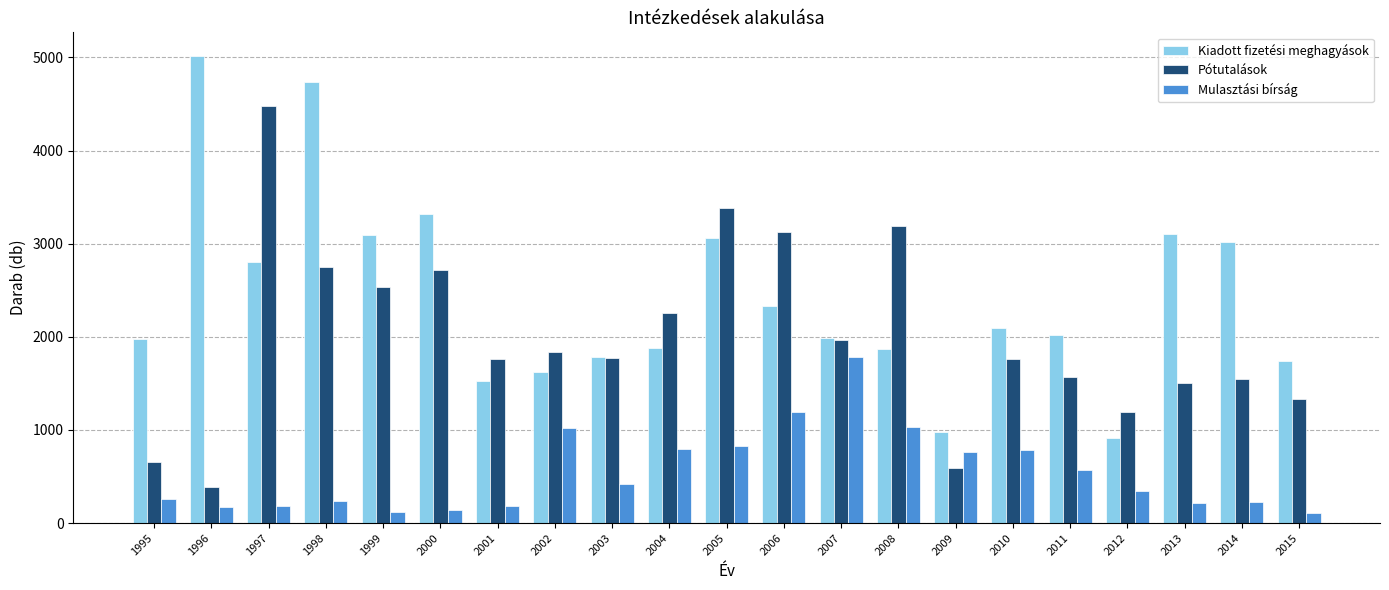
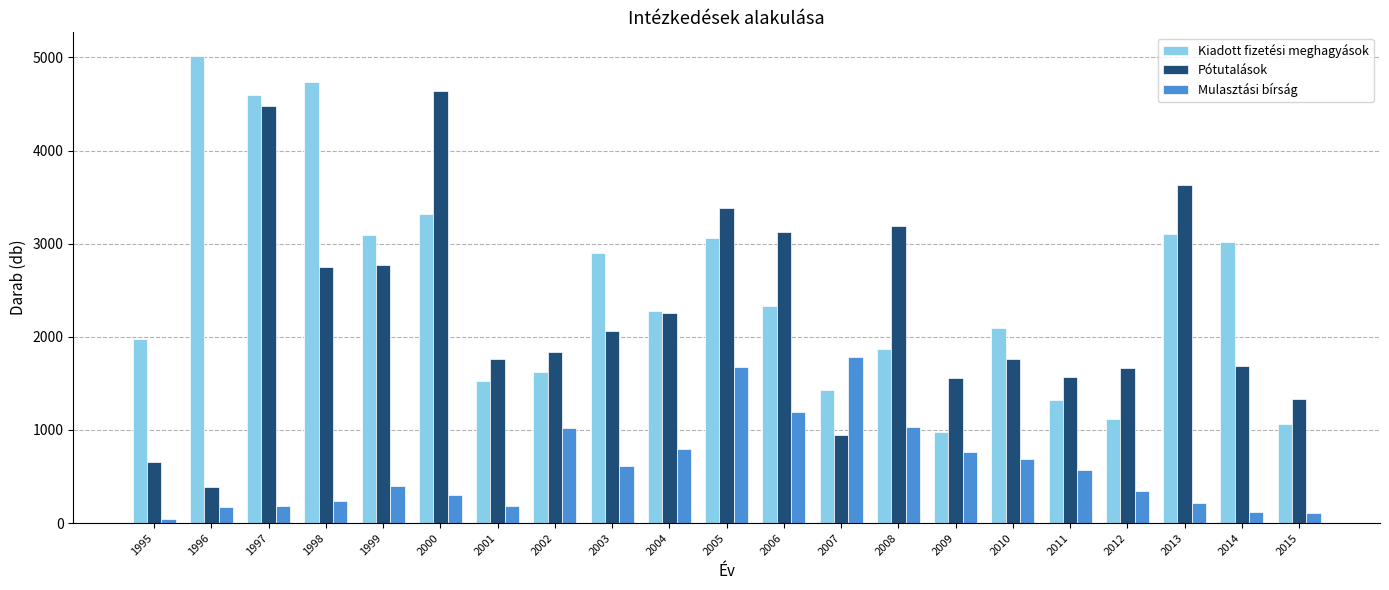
Mulasztási bírság, 1995: 300 -> 0
Kiadott fizetési meghagyások, 1997: 2800 -> 4600
Pótutalások, 1999: 2500 -> 2800
Mulasztási bírság, 1999: 100 -> 400
Pótutalások, 2000: 2700 -> 4600
Mulasztási bírság, 2000: 100 -> 300
Kiadott fizetési meghagyások, 2003: 1800 -> 2900
Pótutalások, 2003: 1800 -> 2100
Mulasztási bírság, 2003: 400 -> 600
Kiadott fizetési meghagyások, 2004: 1900 -> 2300
Mulasztási bírság, 2005: 800 -> 1700
Kiadott fizetési meghagyások, 2007: 2000 -> 1400
Pótutalások, 2007: 2000 -> 900
Pótutalások, 2009: 600 -> 1600
Mulasztási bírság, 2010: 800 -> 700
Kiadott fizetési meghagyások, 2011: 2000 -> 1300
Kiadott fizetési meghagyások, 2012: 900 -> 1100
Pótutalások, 2012: 1200 -> 1700
Pótutalások, 2013: 1500 -> 3600
Pótutalások, 2014: 1500 -> 1700
Mulasztási bírság, 2014: 200 -> 100
Kiadott fizetési meghagyások, 2015: 1700 -> 1100
